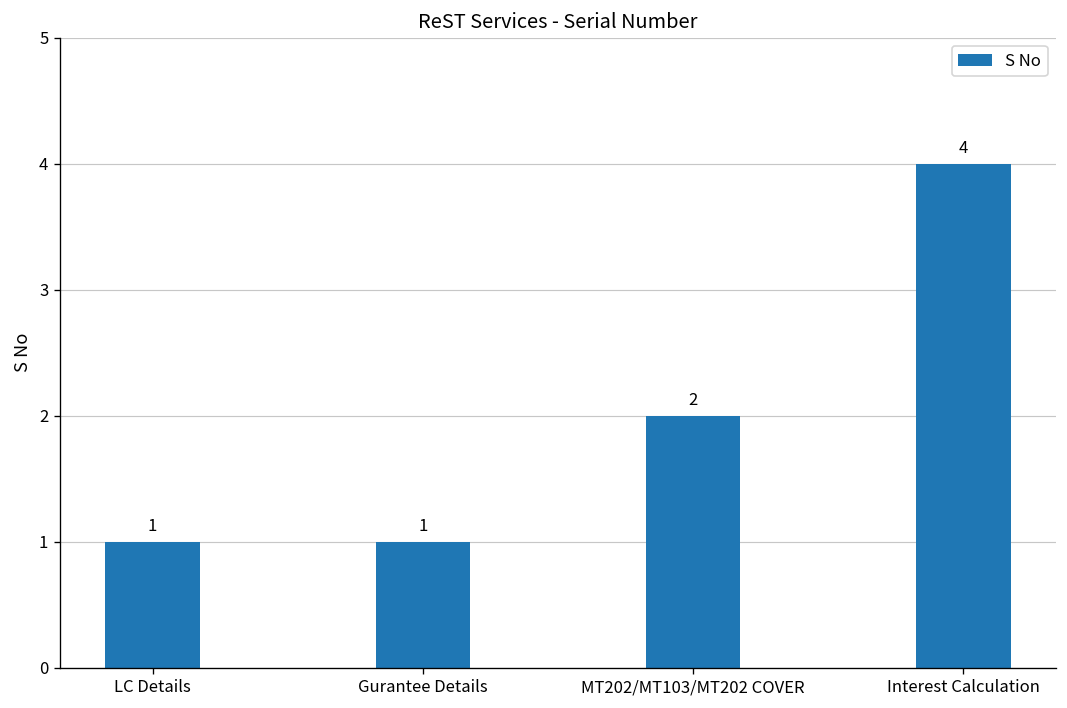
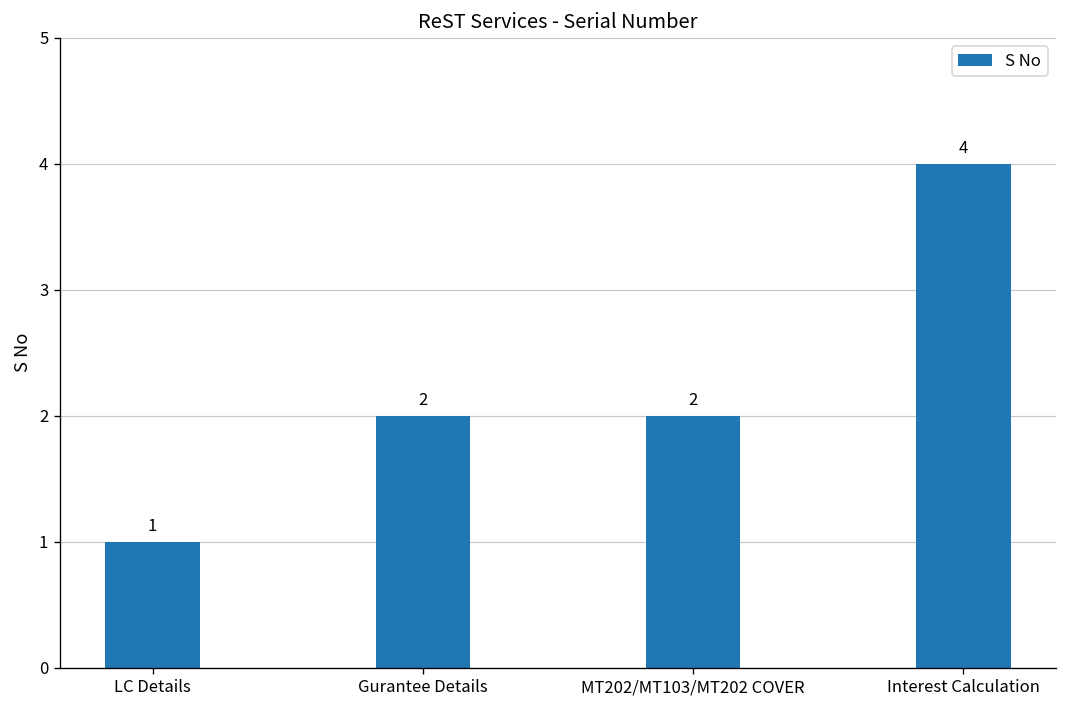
Gurantee Details: 1 -> 2
